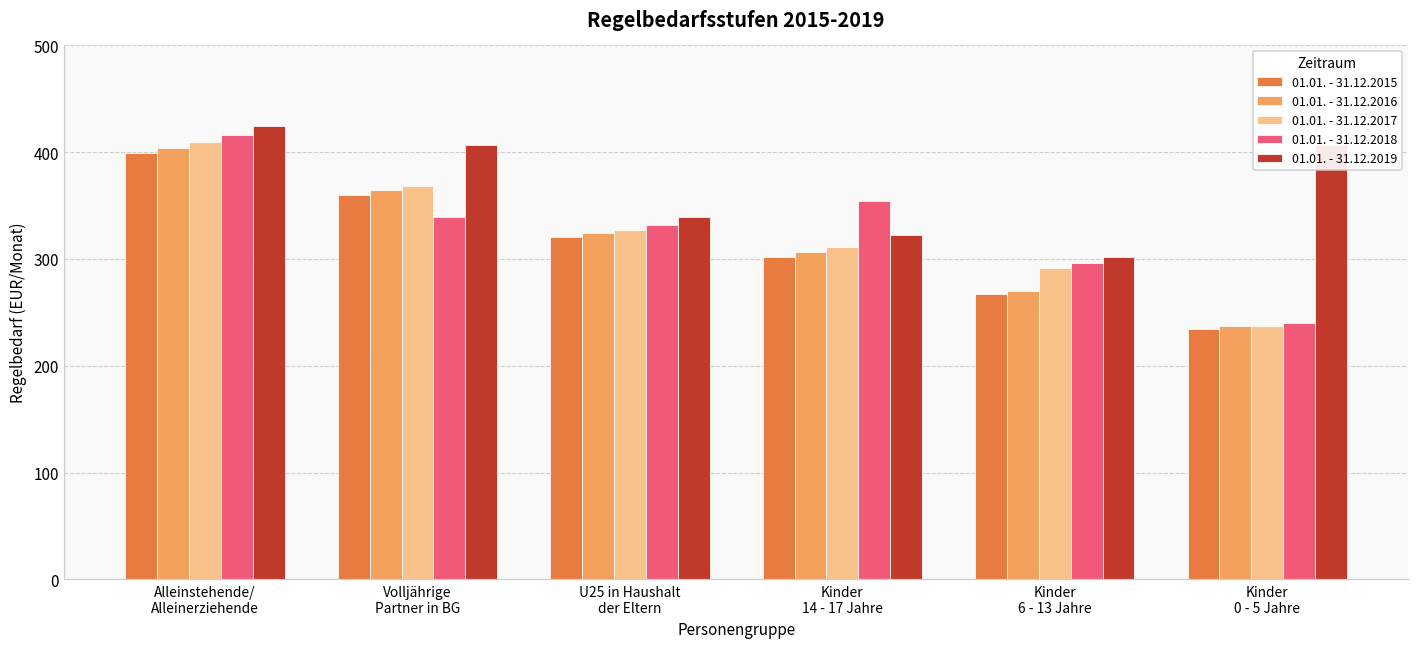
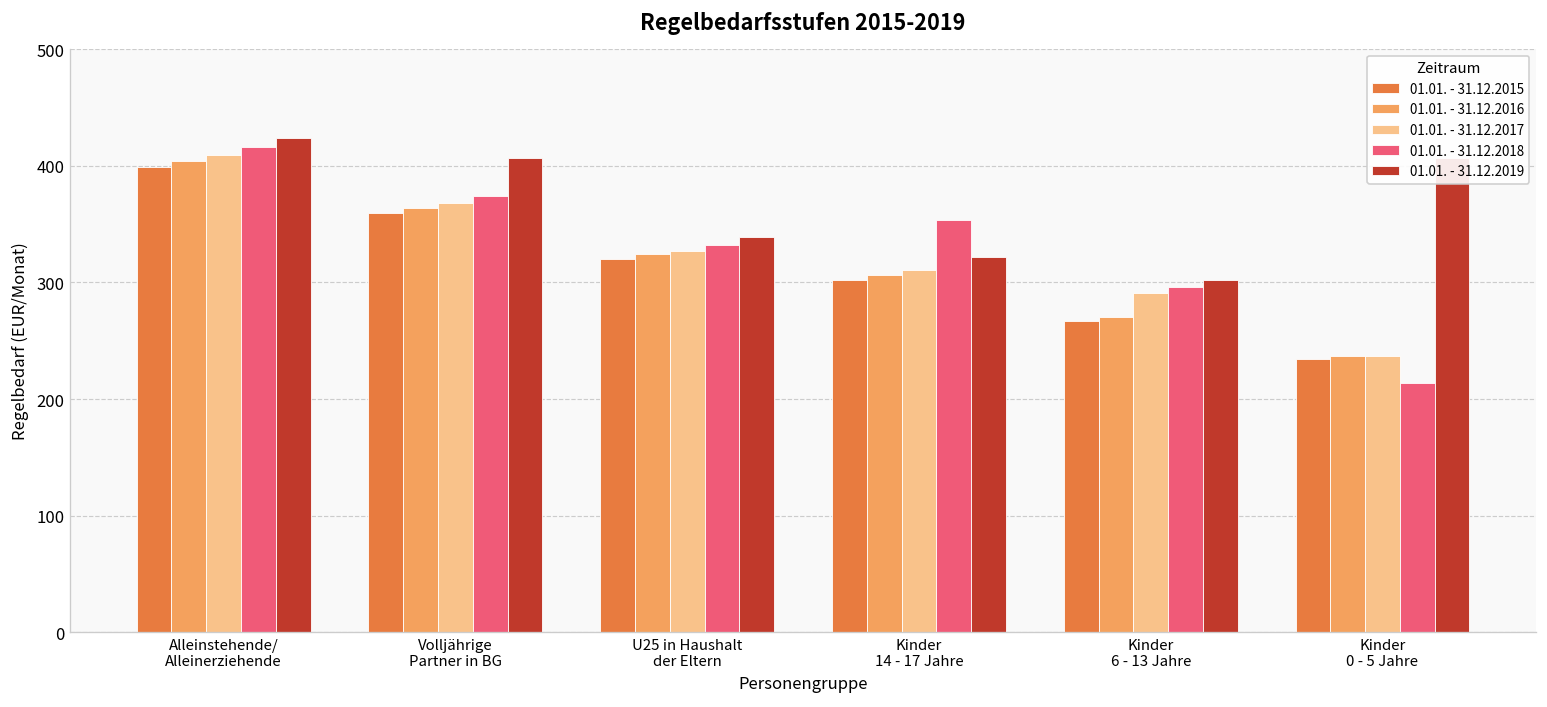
01.01. - 31.12.2018, Volljährige Partner in BG: 340 -> 370
01.01. - 31.12.2018, Kinder 0 - 5 Jahre: 240 -> 210
